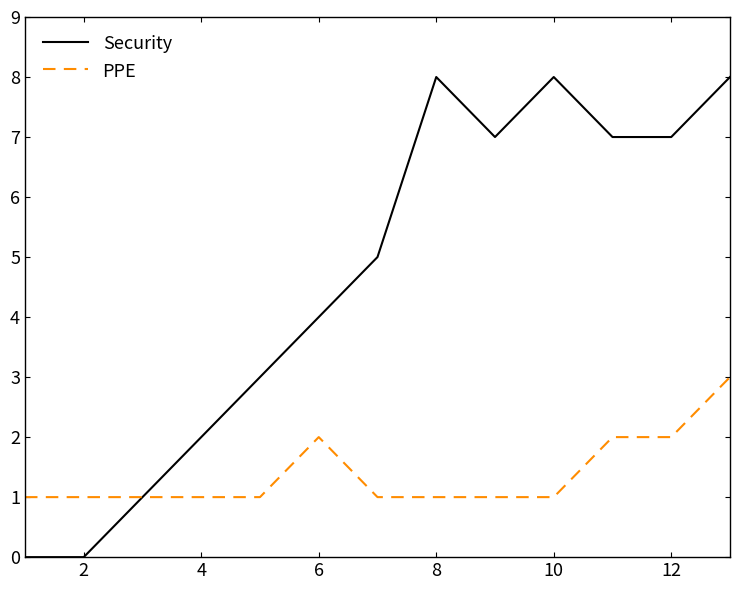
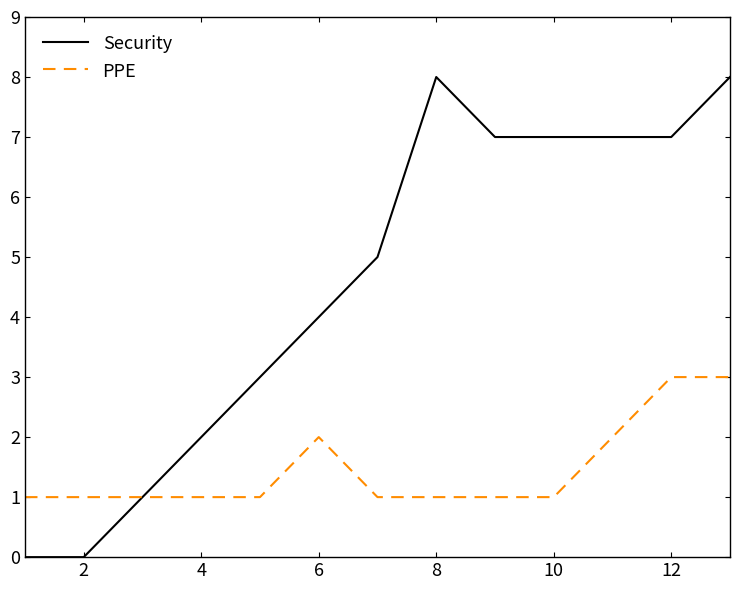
Security, 10: 8 -> 7
PPE, 12: 2 -> 3
